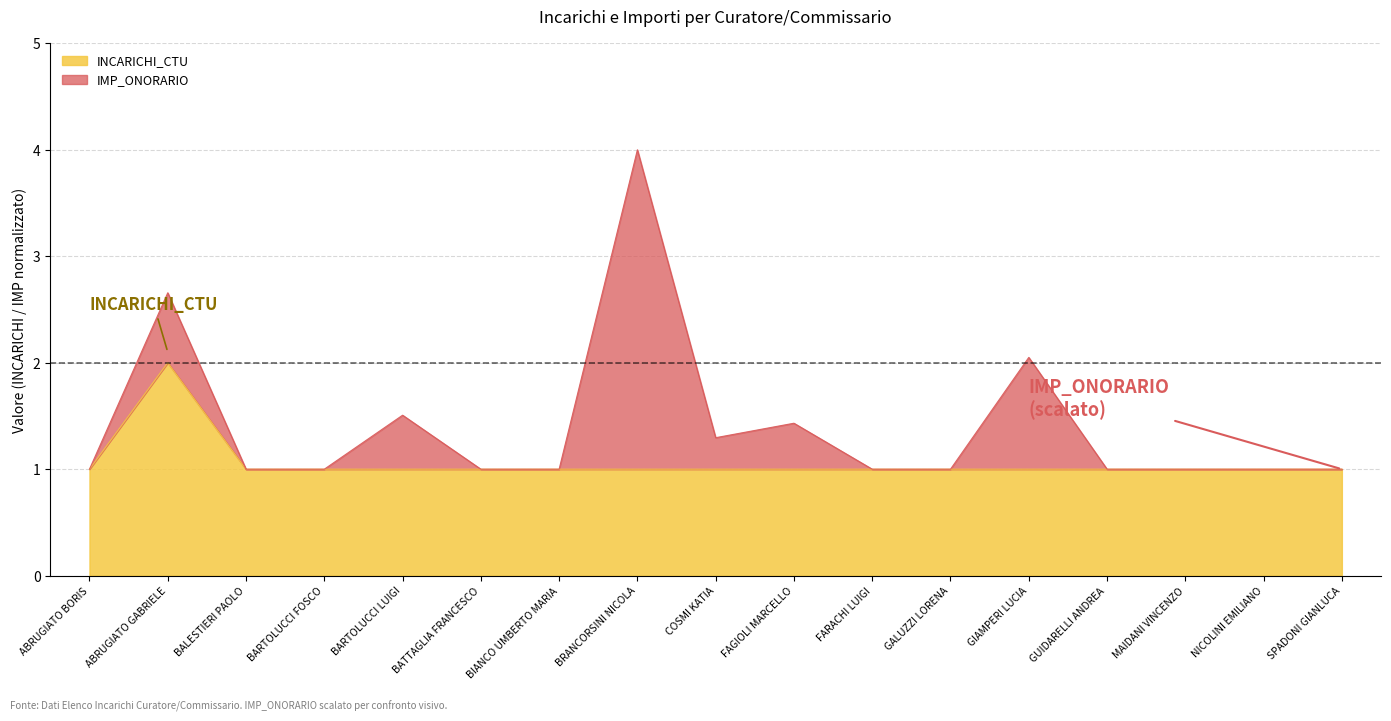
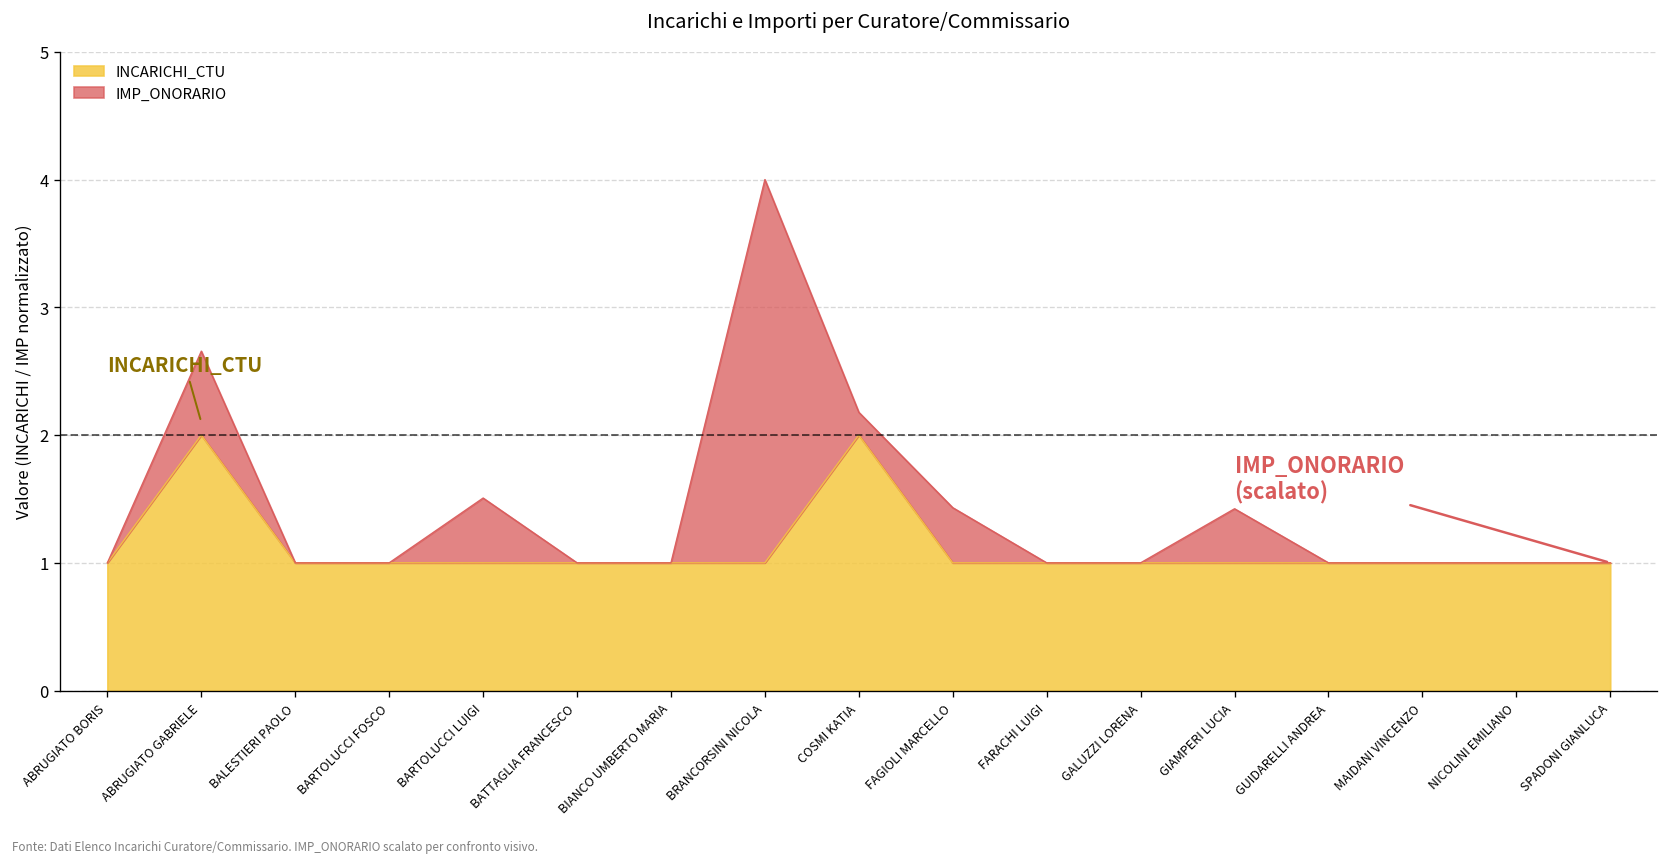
INCARICHI_CTU, COSMI KATIA: 1 -> 2
IMP_ONORARIO, COSMI KATIA: 0.30 -> 0.18
IMP_ONORARIO, GIAMPERI LUCIA: 1.05 -> 0.42
